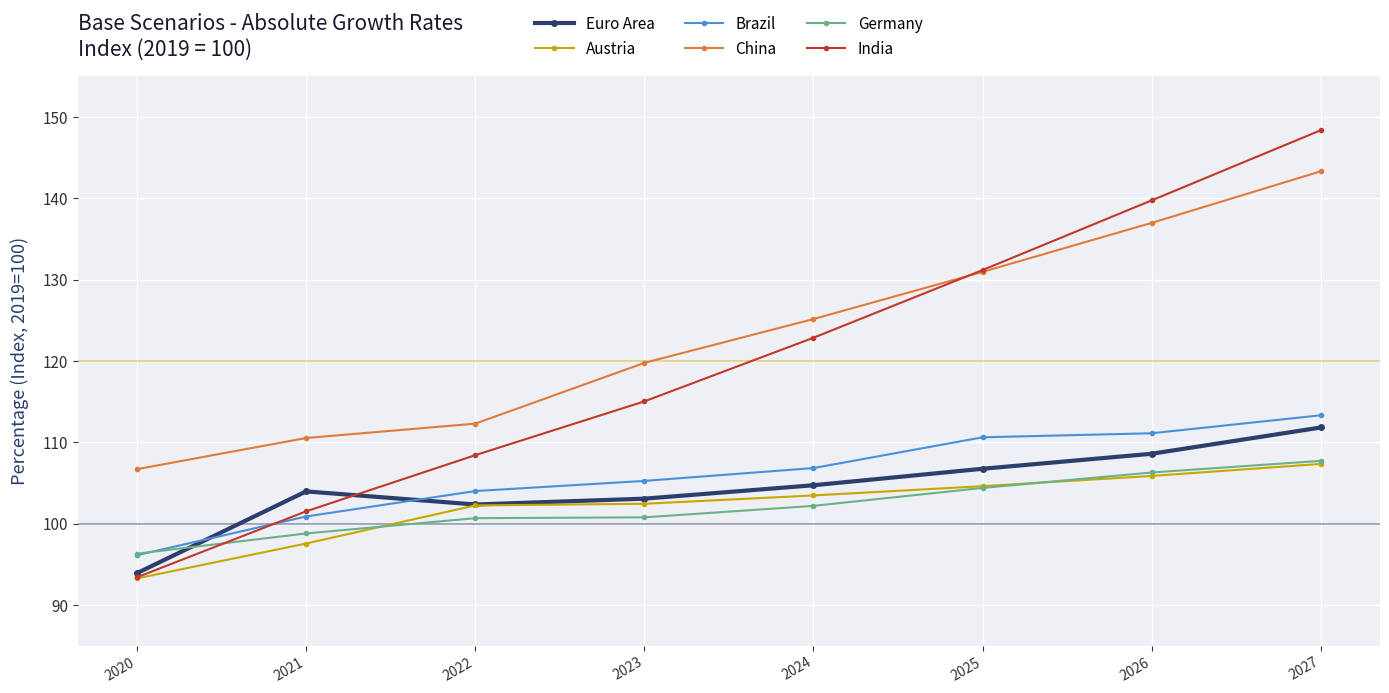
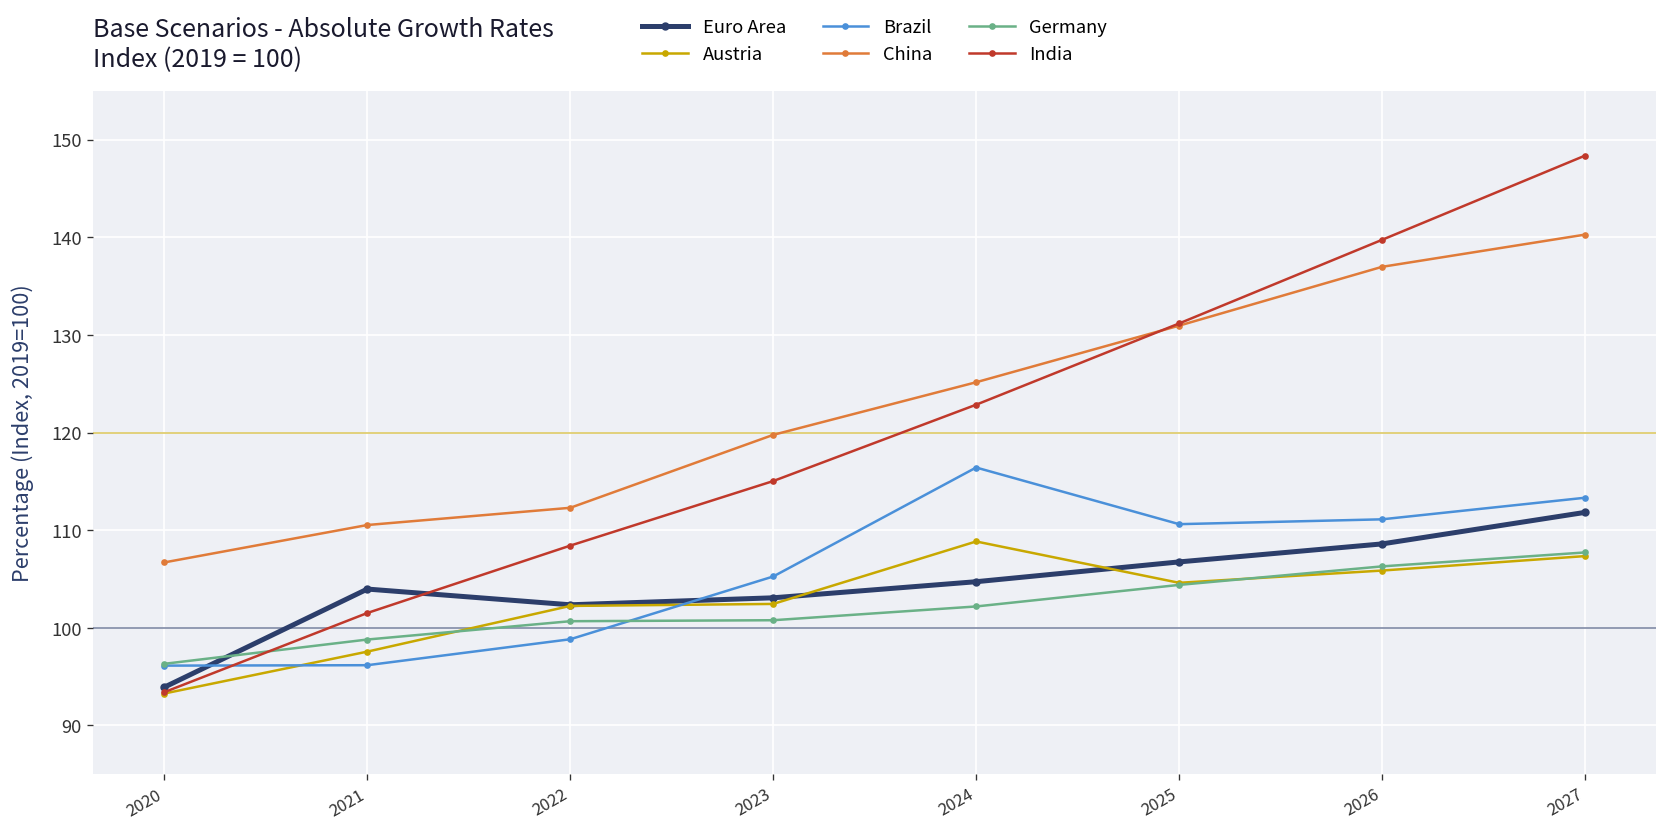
Brazil, 2021: 101 -> 96
Brazil, 2022: 104 -> 99
Austria, 2024: 103 -> 109
Brazil, 2024: 107 -> 116
China, 2027: 143 -> 140
